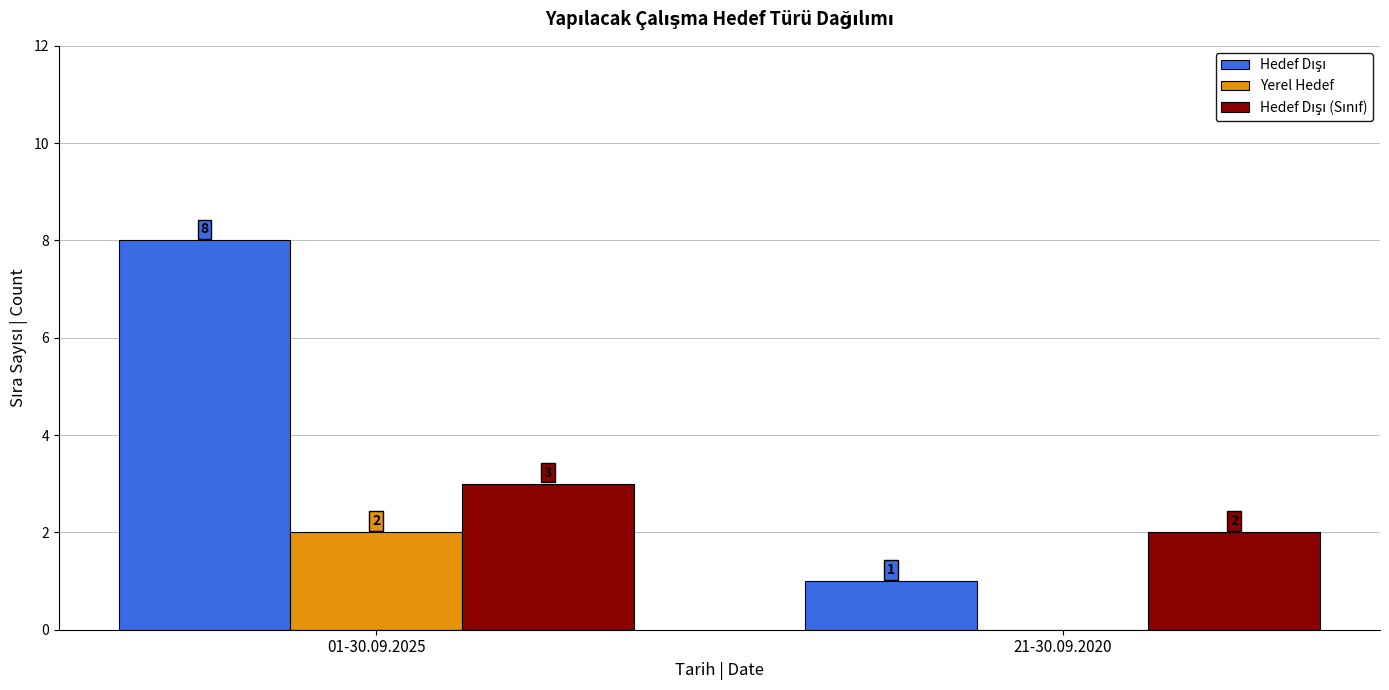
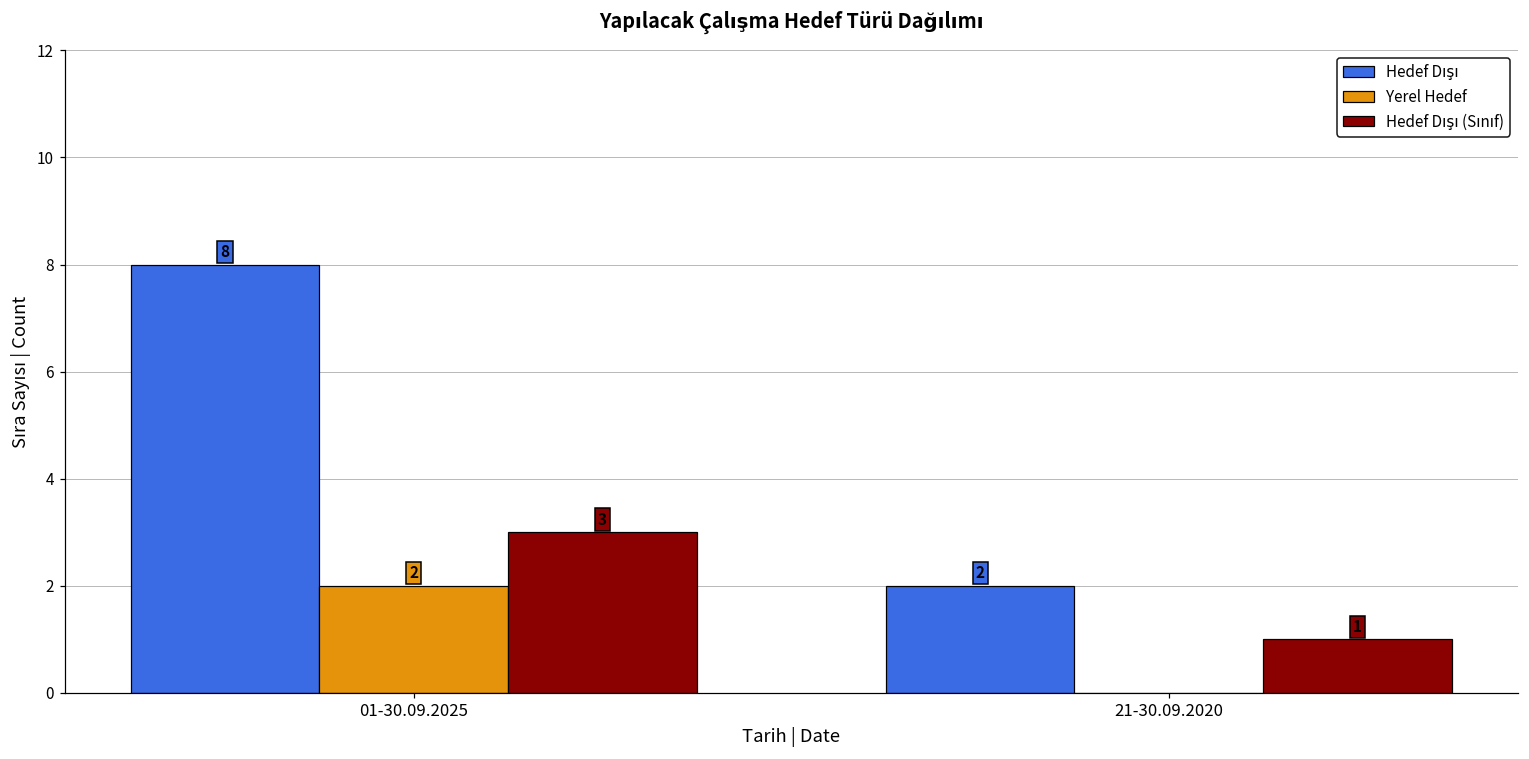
Hedef Dışı, 21-30.09.2020: 1 -> 2
Hedef Dışı (Sınıf), 21-30.09.2020: 2 -> 1
